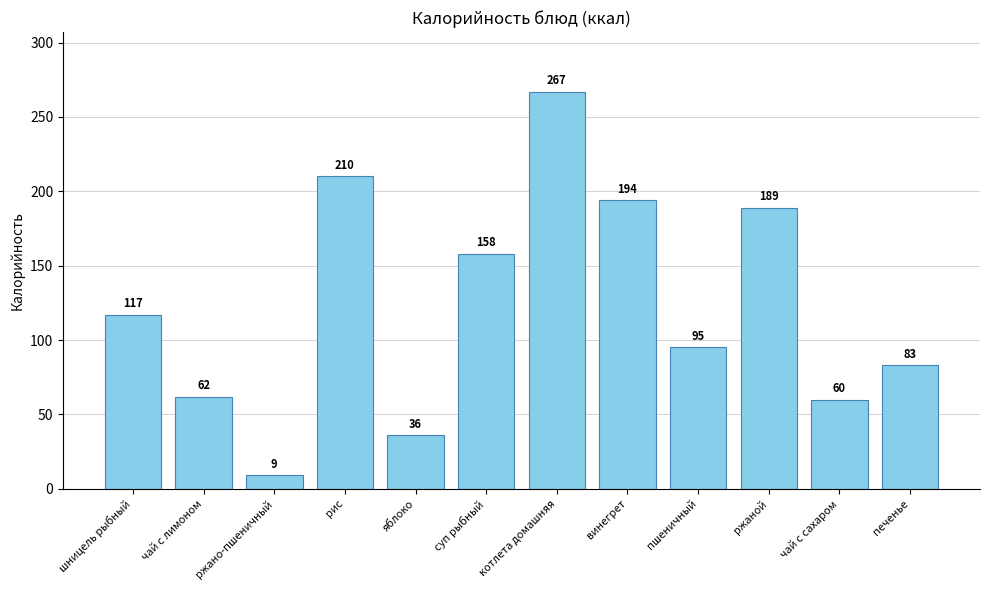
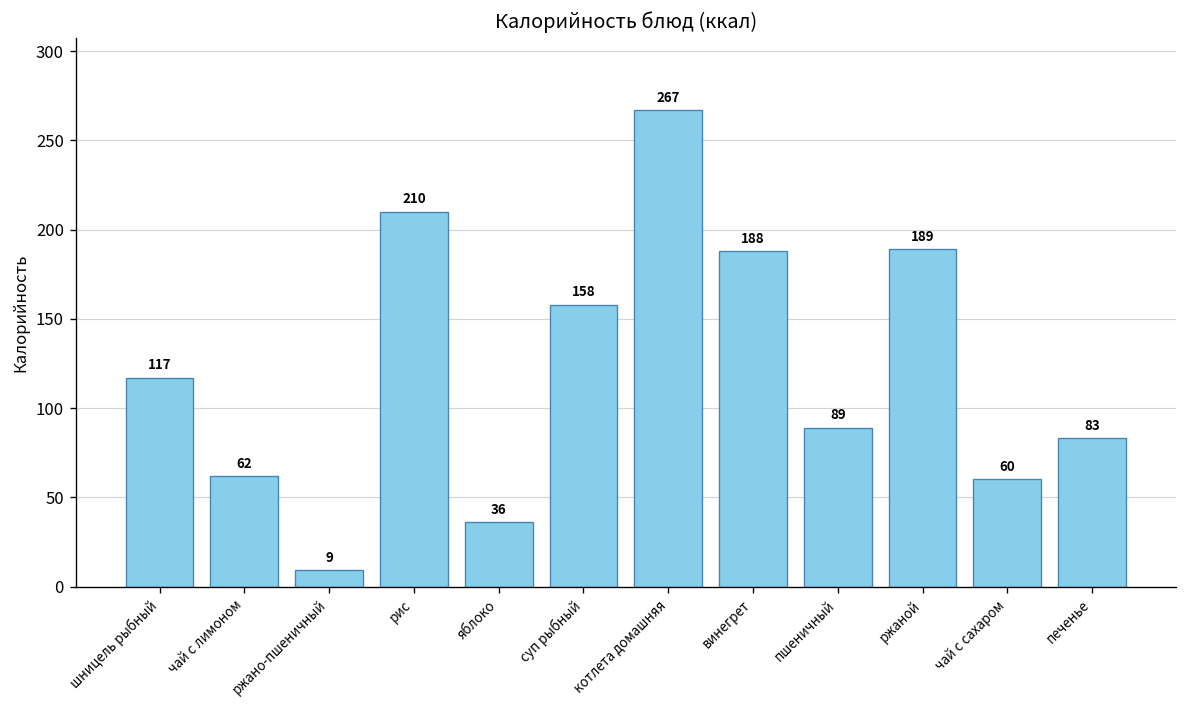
винегрет: 194 -> 188
пшеничный: 95 -> 89
